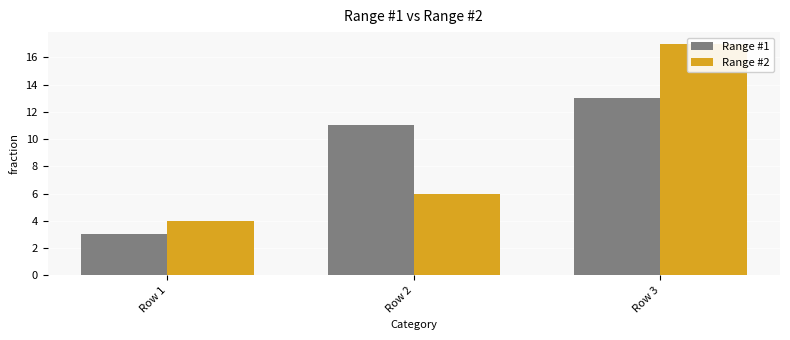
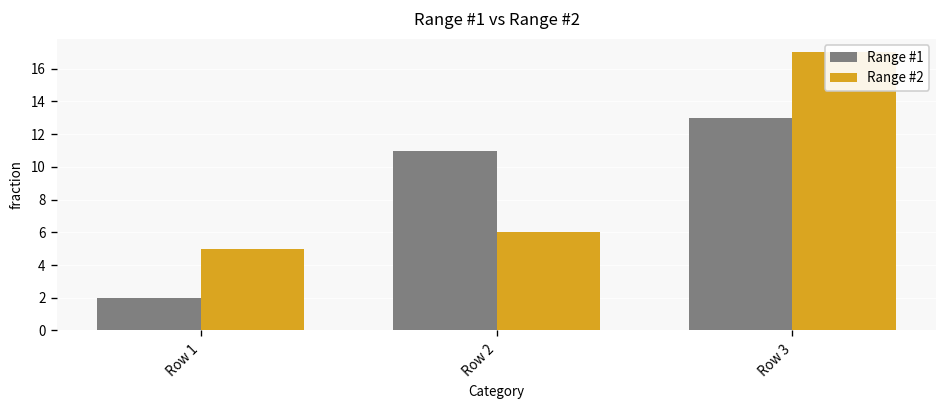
Range #1, Row 1: 3 -> 2
Range #2, Row 1: 4 -> 5
